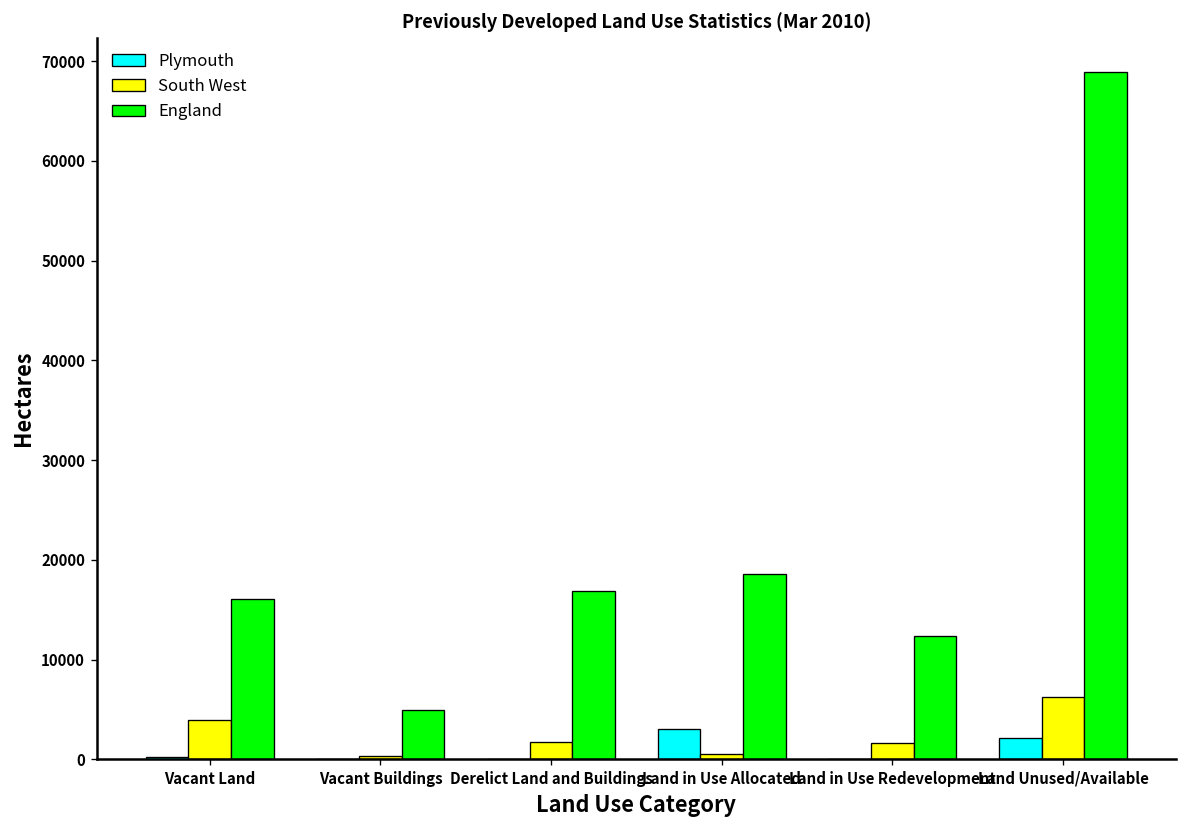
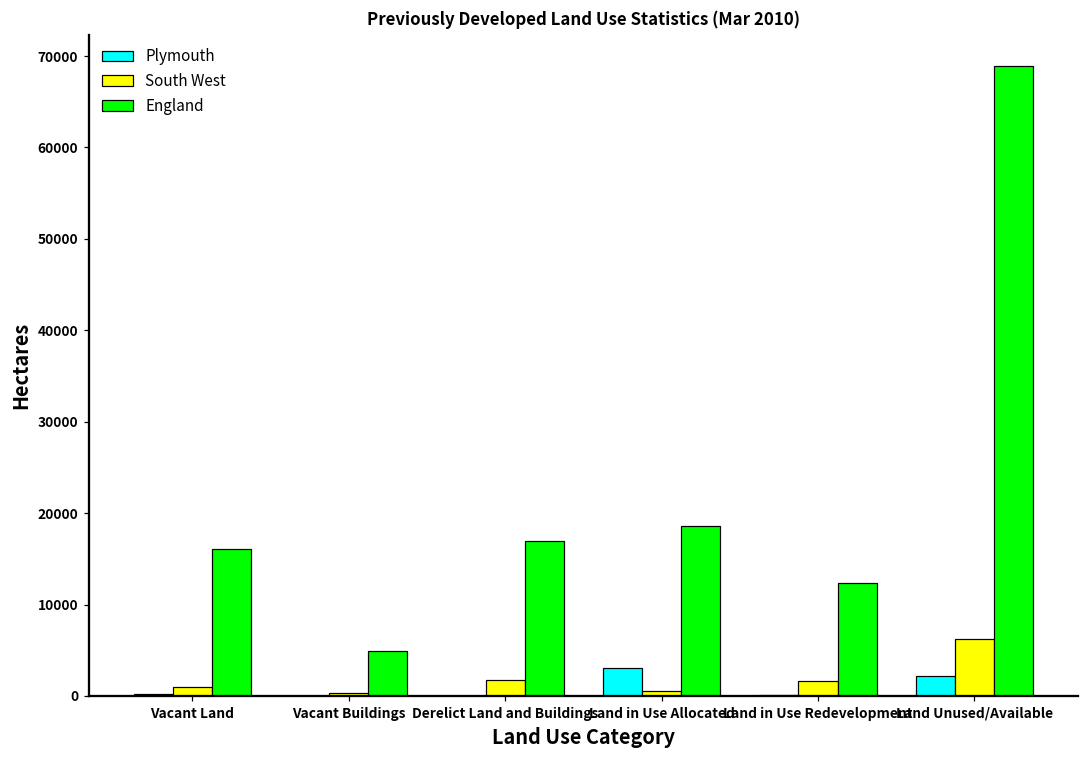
South West, Vacant Land: 4000 -> 1000
